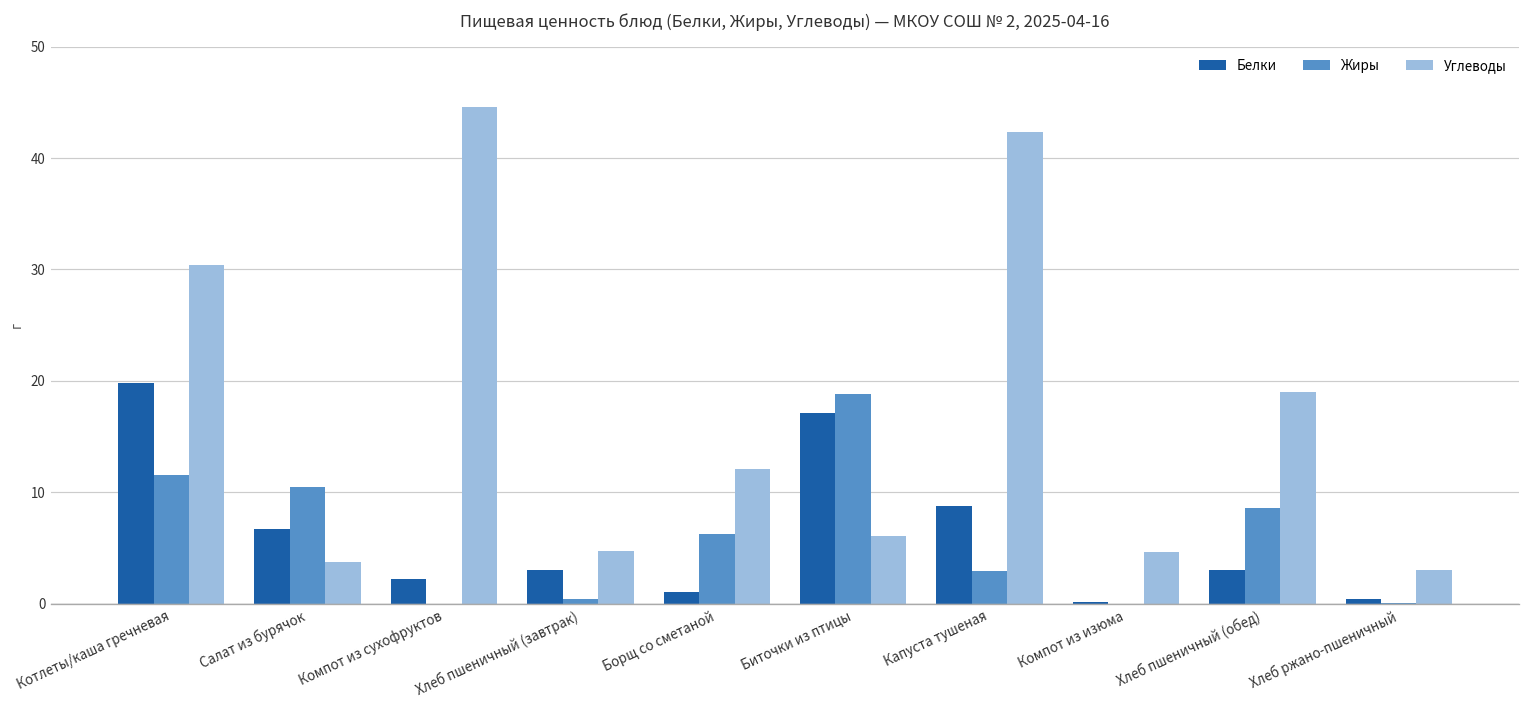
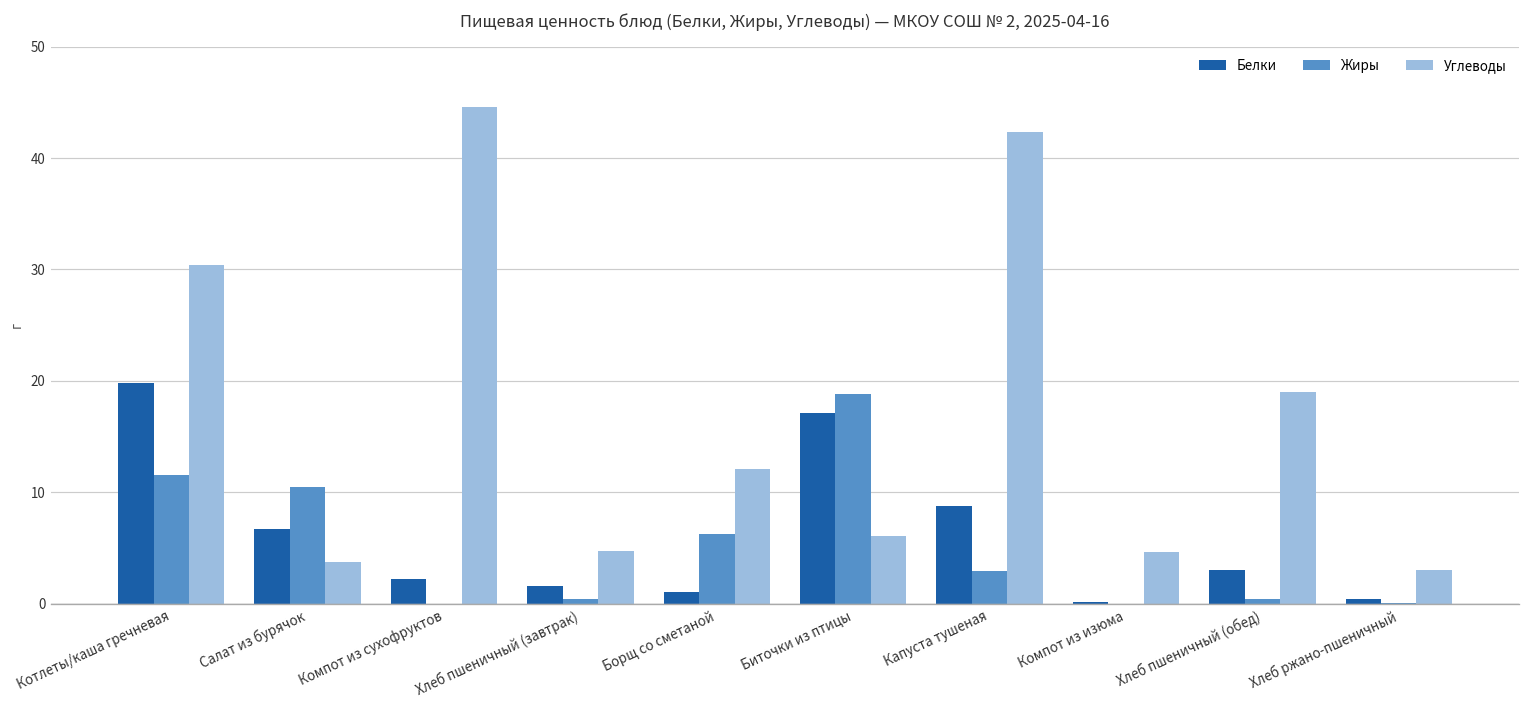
Белки, Хлеб пшеничный (завтрак): 3 -> 2
Жиры, Хлеб пшеничный (обед): 9 -> 0
